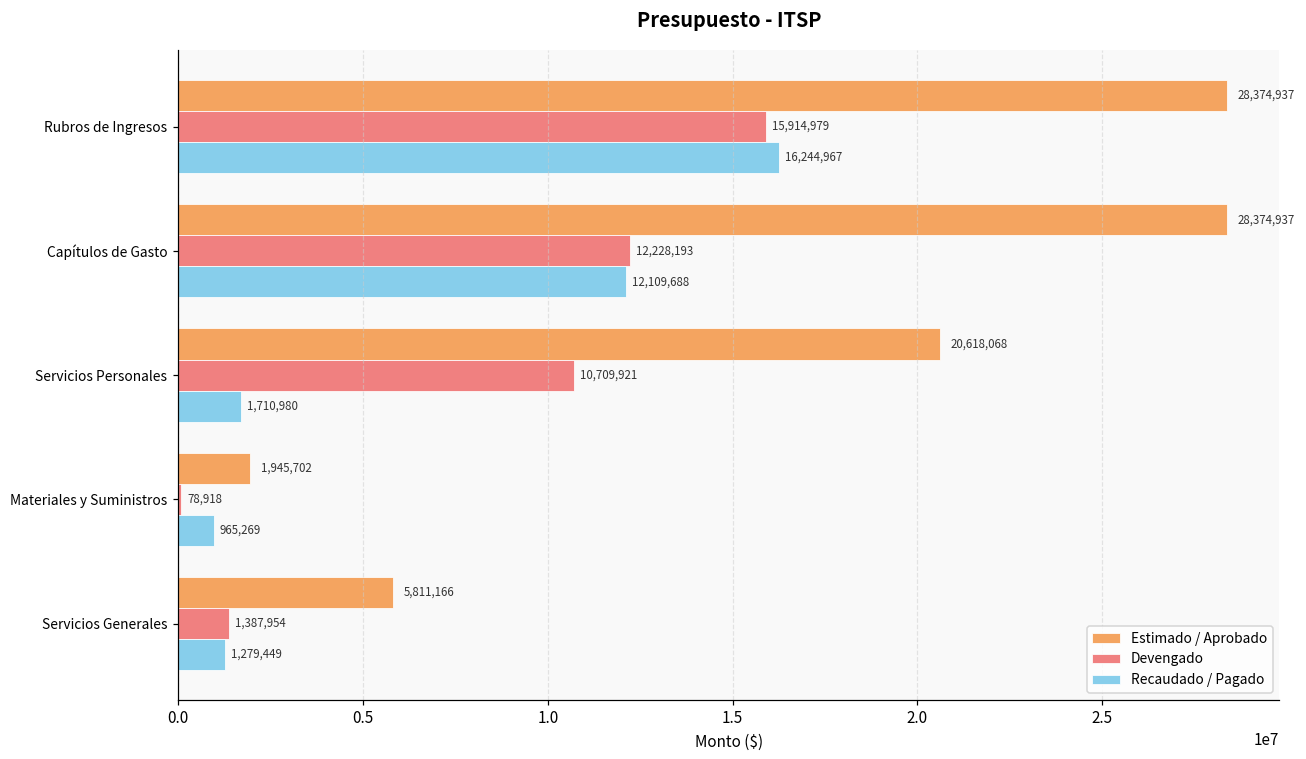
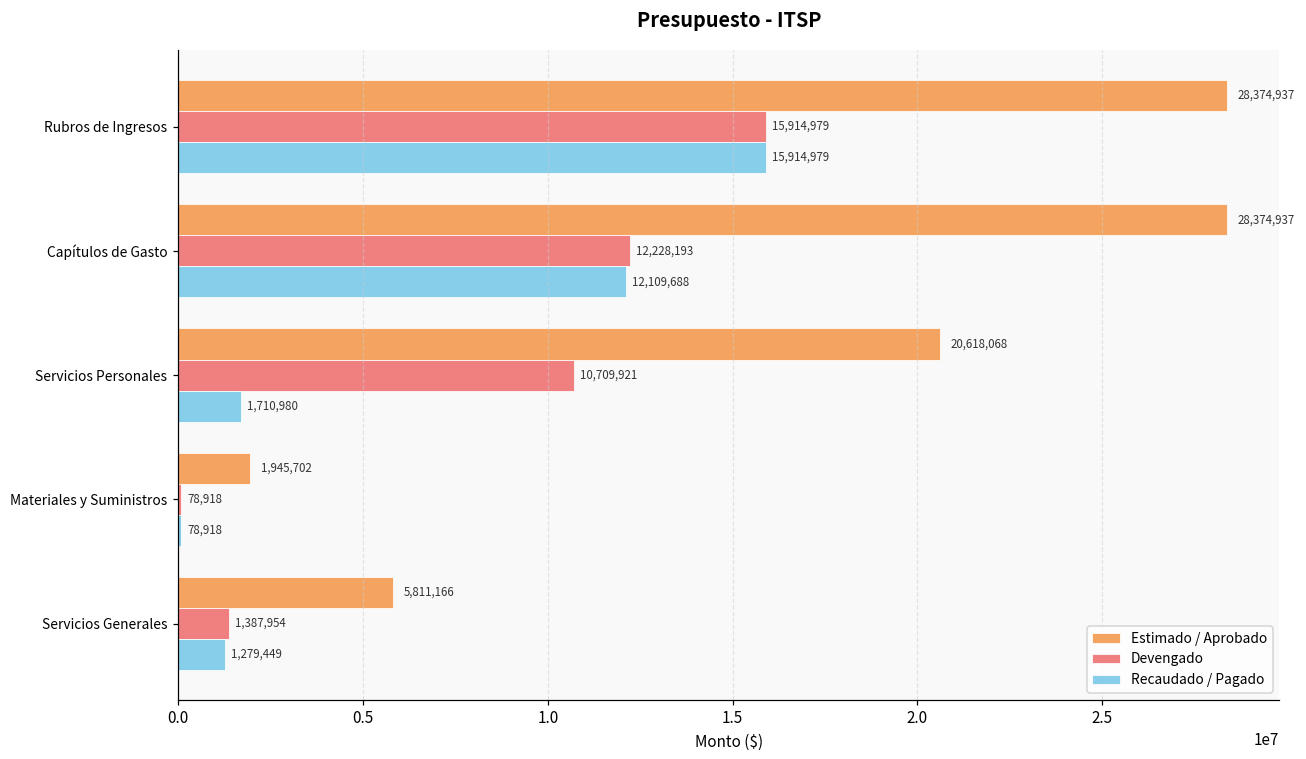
Recaudado / Pagado, Rubros de Ingresos: 16,244,967 -> 15,914,979
Recaudado / Pagado, Materiales y Suministros: 965,269 -> 78,918
